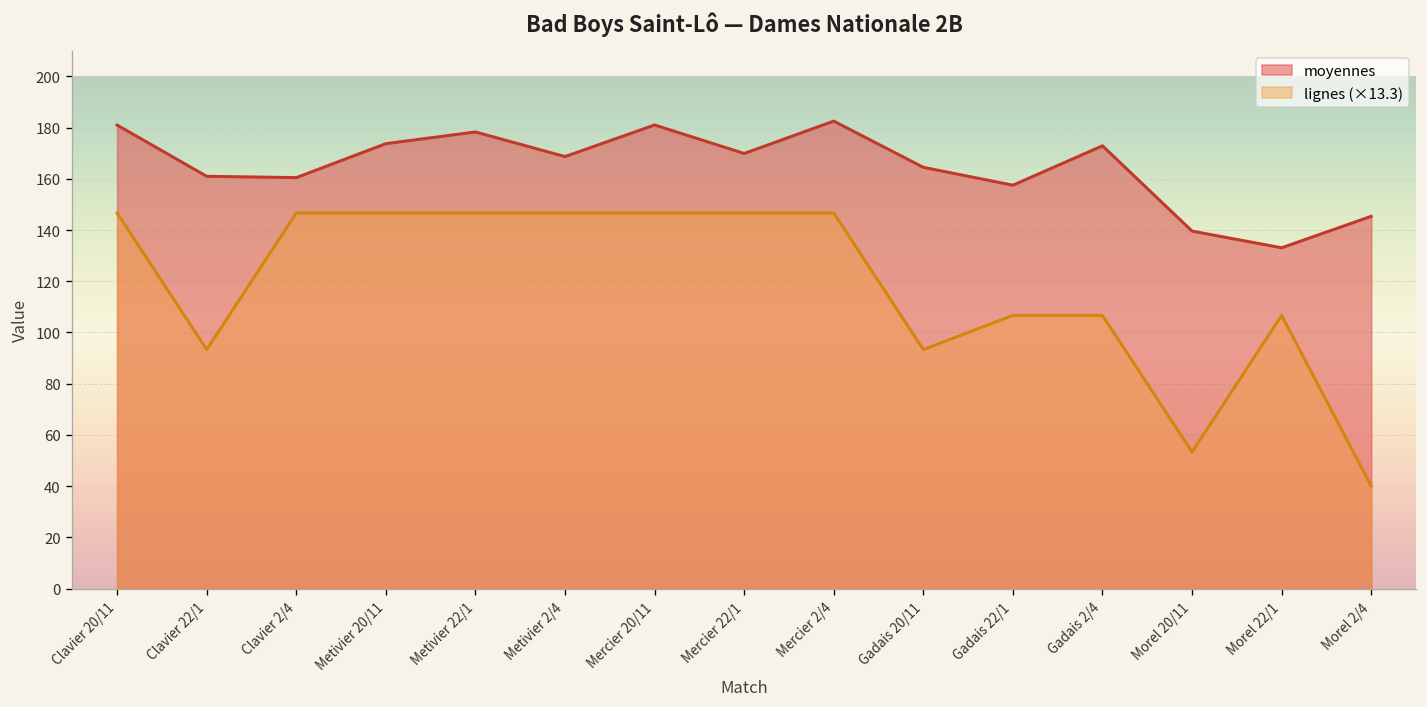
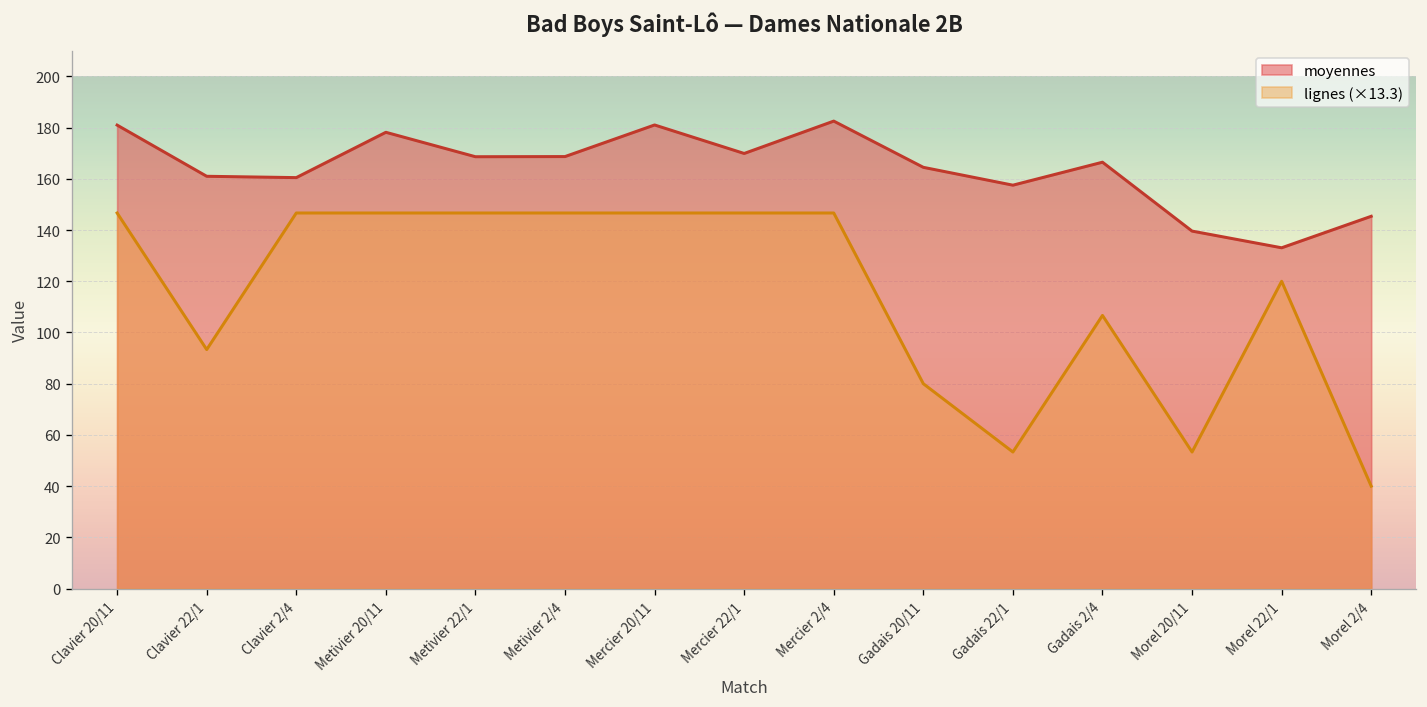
moyennes, Metivier 20/11: 174 -> 178
moyennes, Metivier 22/1: 178 -> 169
lignes (×13.3), Gadais 20/11: 93 -> 80
lignes (×13.3), Gadais 22/1: 107 -> 53
moyennes, Gadais 2/4: 173 -> 167
lignes (×13.3), Morel 22/1: 107 -> 120
